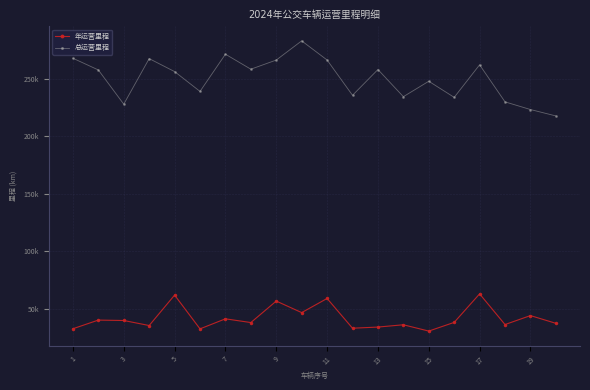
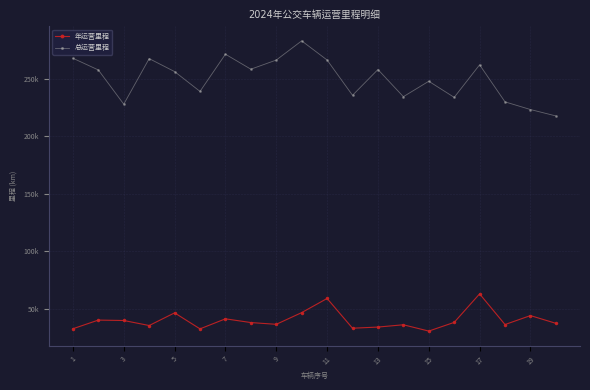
年运营里程, 5: 62000 -> 46000
年运营里程, 9: 57000 -> 36000
